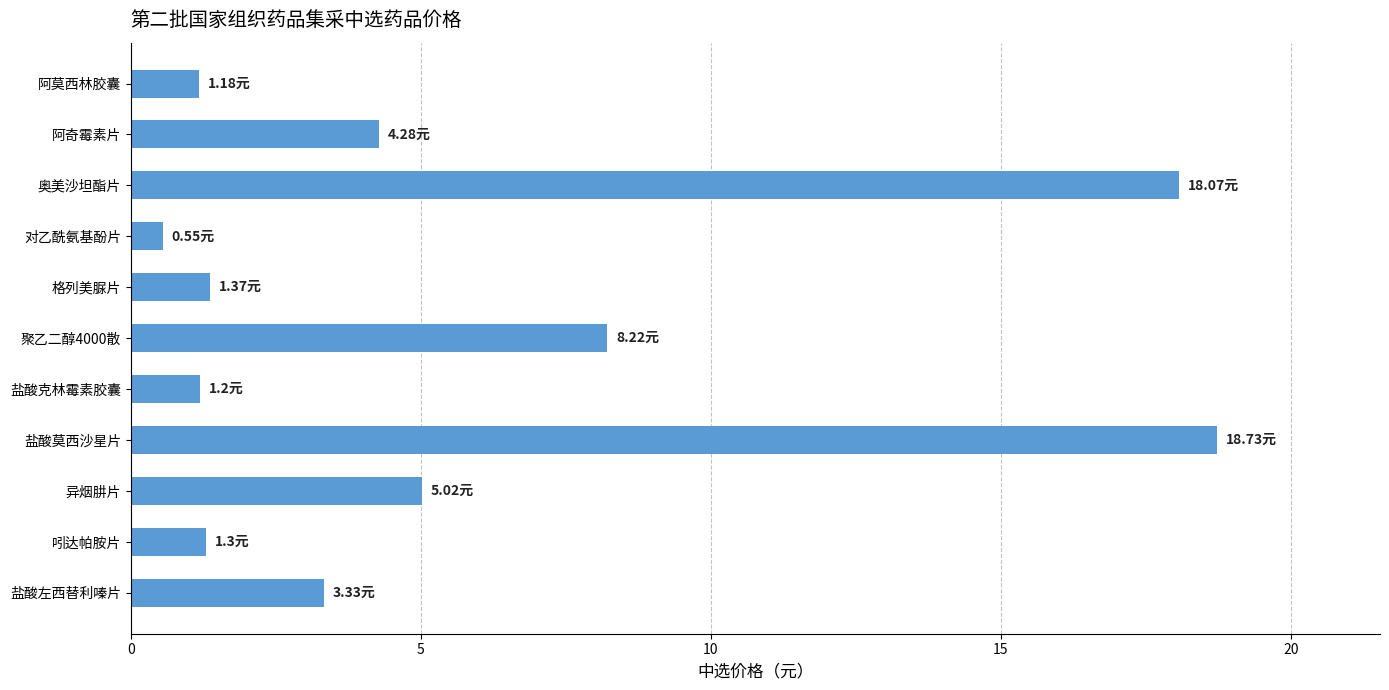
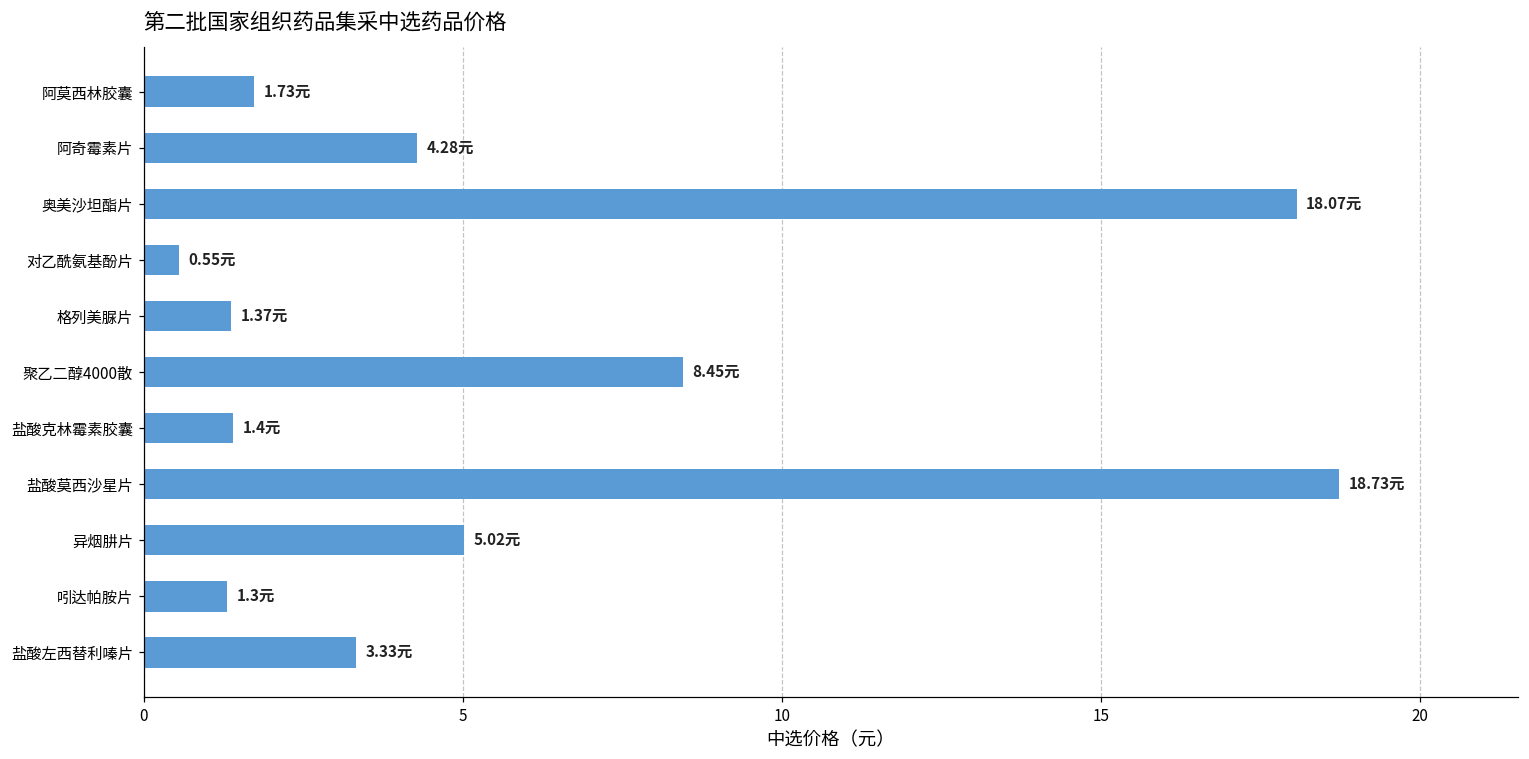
阿莫西林胶囊: 1.18元 -> 1.73元
聚乙二醇4000散: 8.22元 -> 8.45元
盐酸克林霉素胶囊: 1.2元 -> 1.4元
